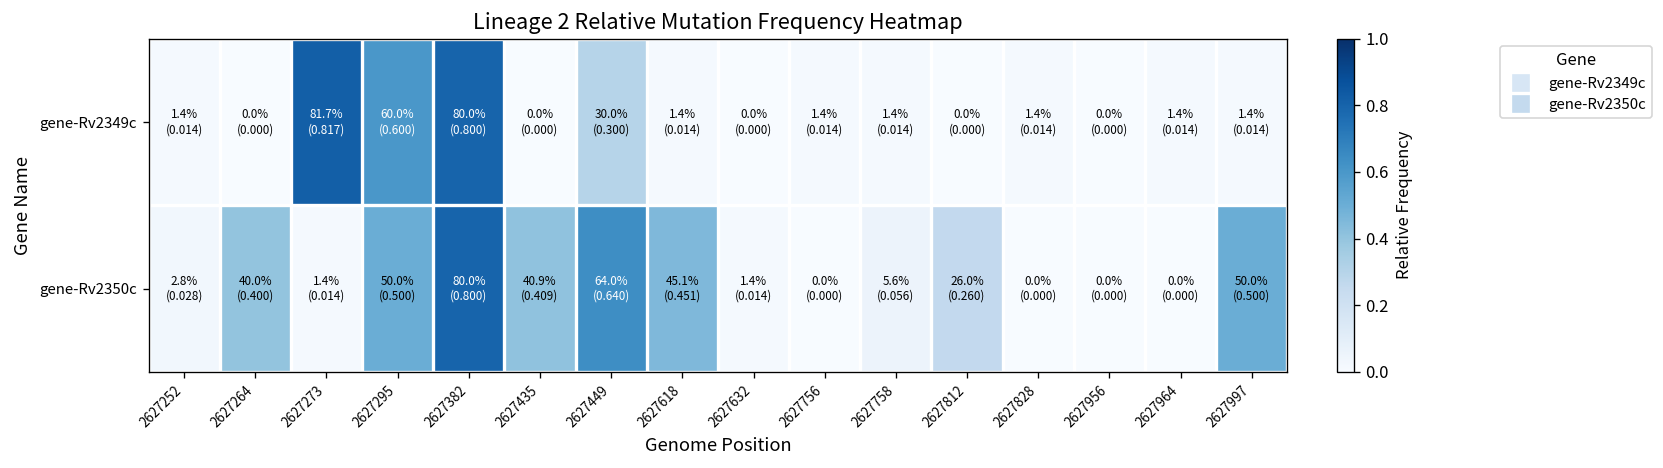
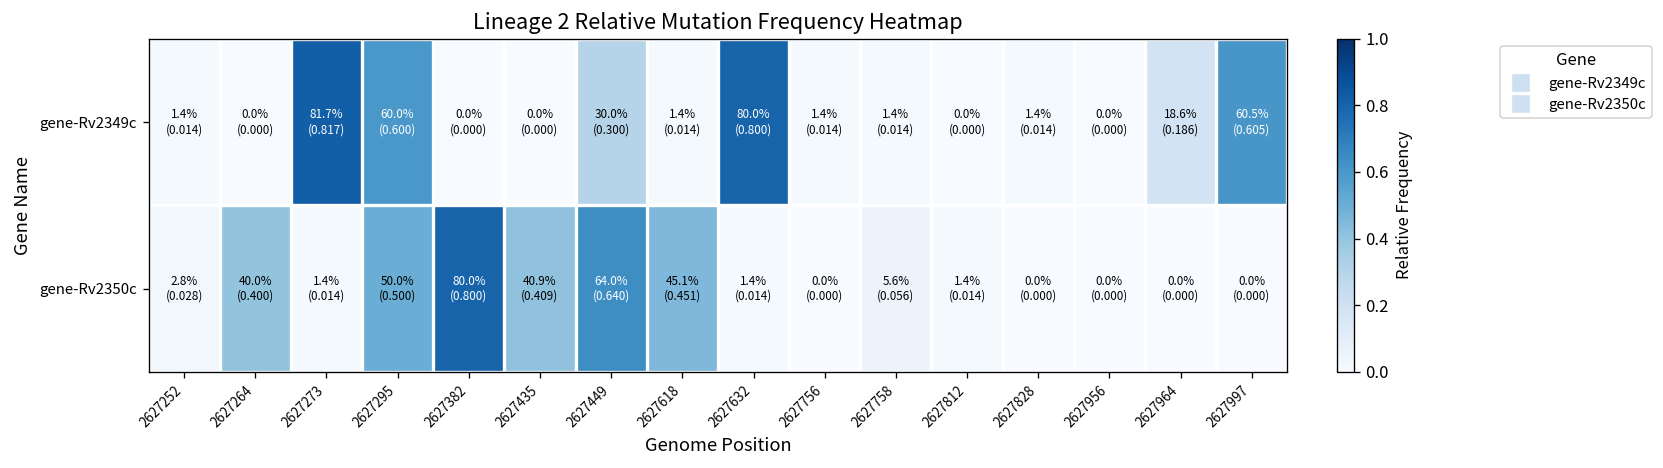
gene-Rv2349c, 2627382: 80.0% (0.800) -> 0.0% (0.000)
gene-Rv2349c, 2627632: 0.0% (0.000) -> 80.0% (0.800)
gene-Rv2349c, 2627964: 1.4% (0.014) -> 18.6% (0.186)
gene-Rv2349c, 2627997: 1.4% (0.014) -> 60.5% (0.605)
gene-Rv2350c, 2627812: 26.0% (0.260) -> 1.4% (0.014)
gene-Rv2350c, 2627997: 50.0% (0.500) -> 0.0% (0.000)
